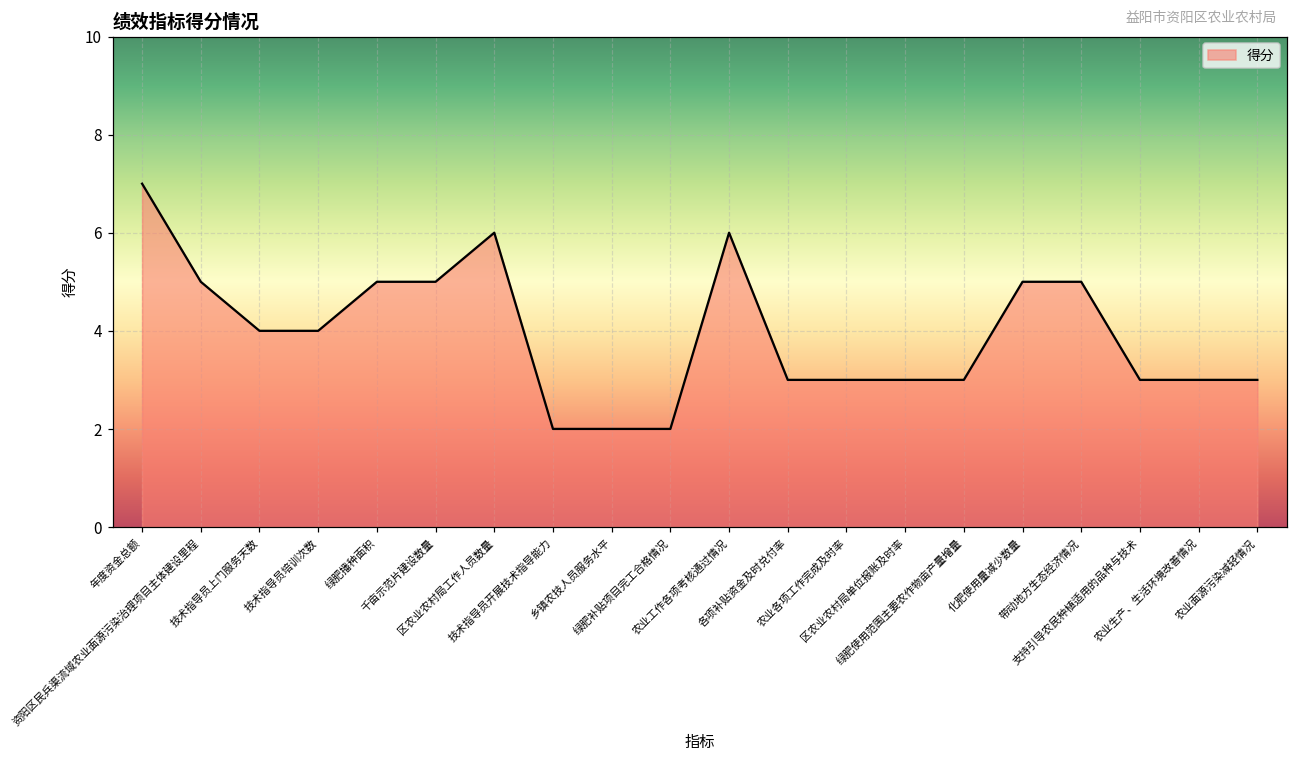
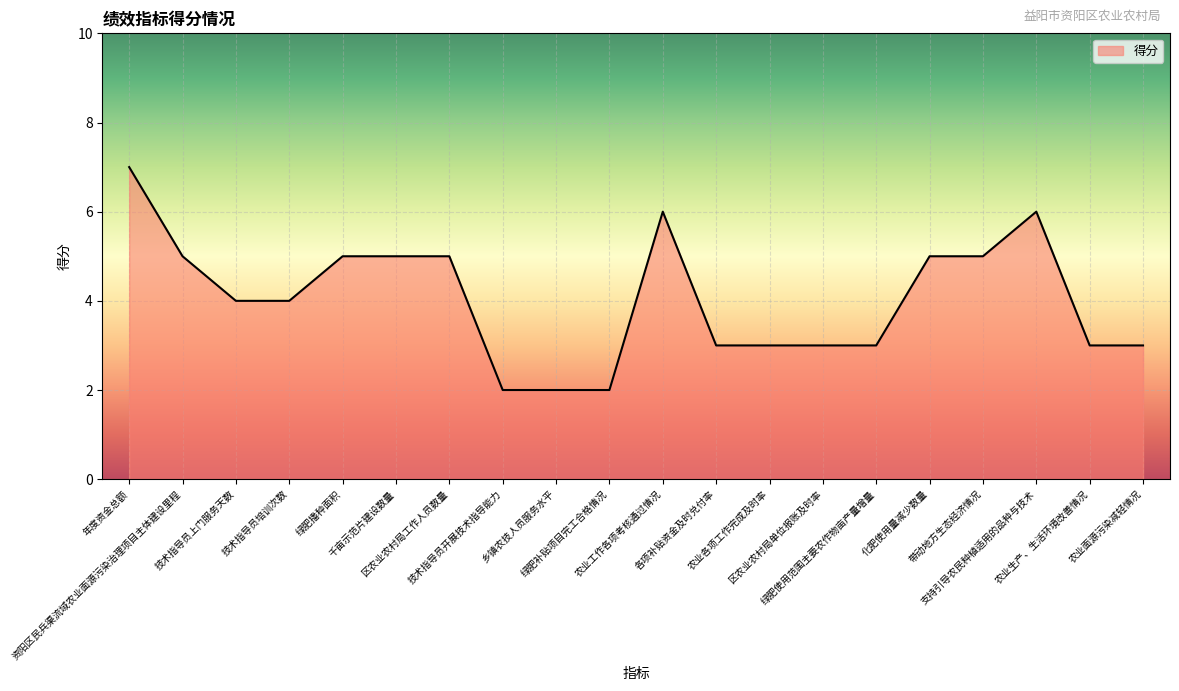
区农业农村局工作人员数量: 6 -> 5
支持引导农民种植适用的品种与技术: 3 -> 6
